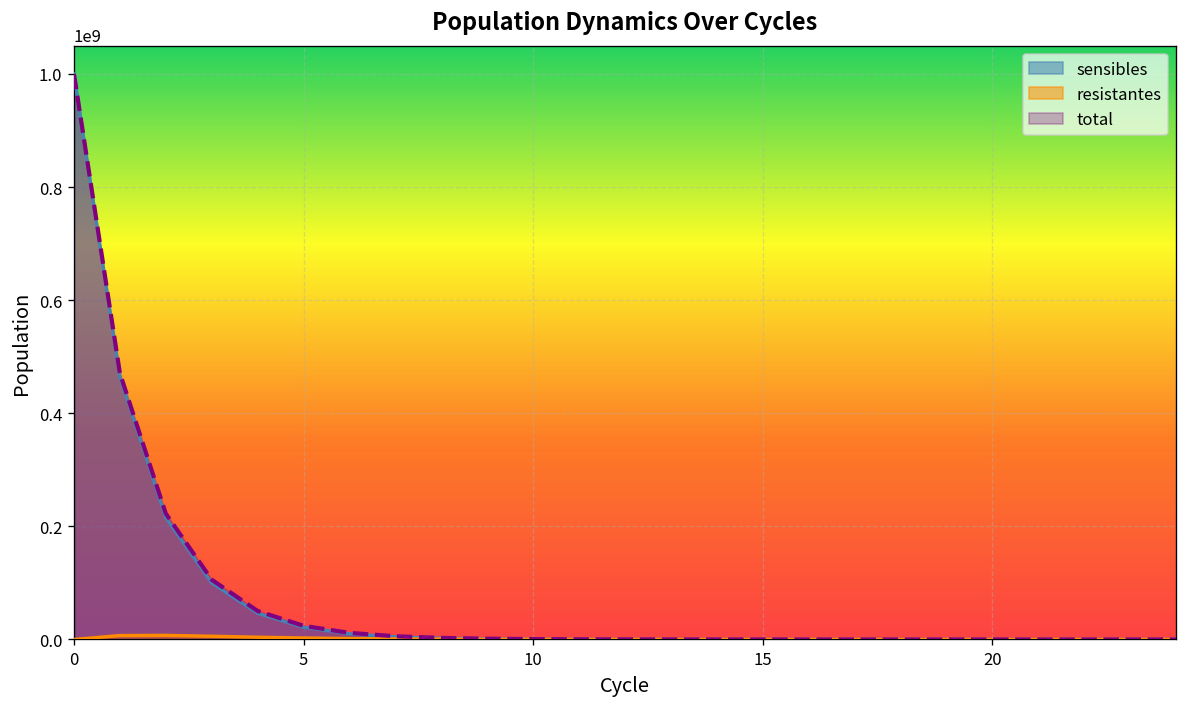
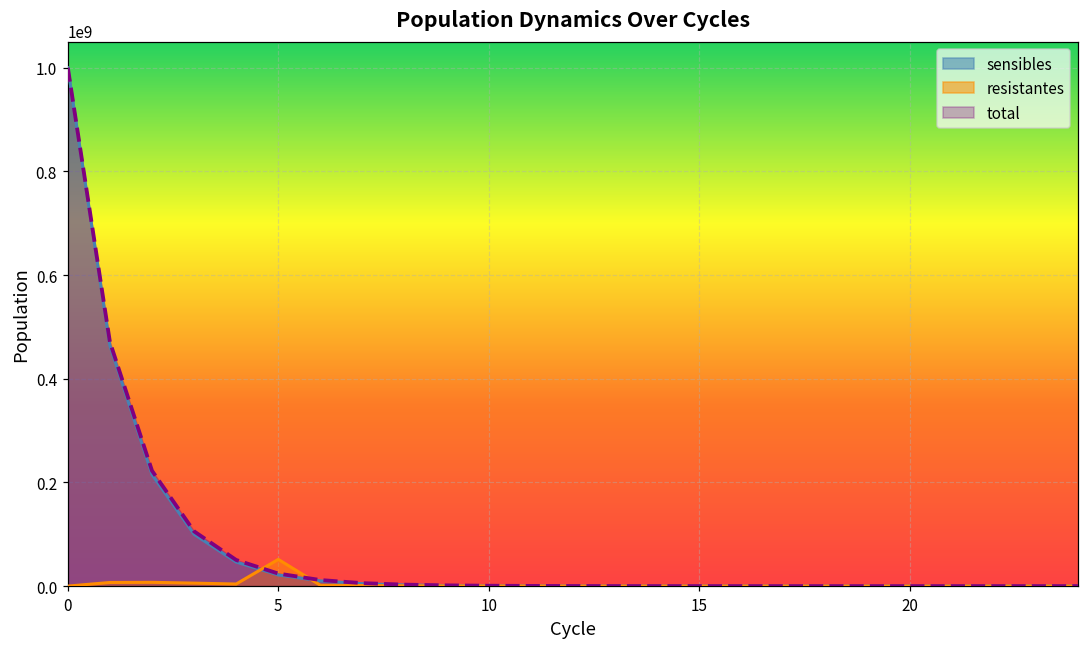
resistantes, 5: 0 -> 50000000
